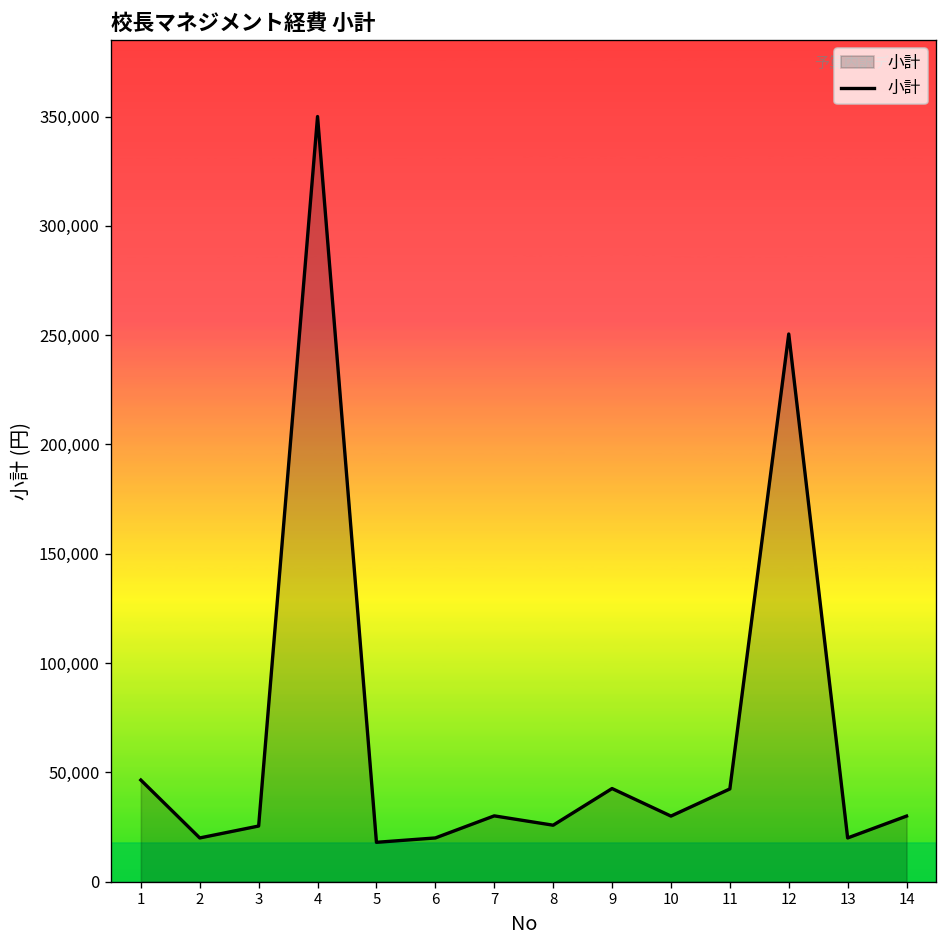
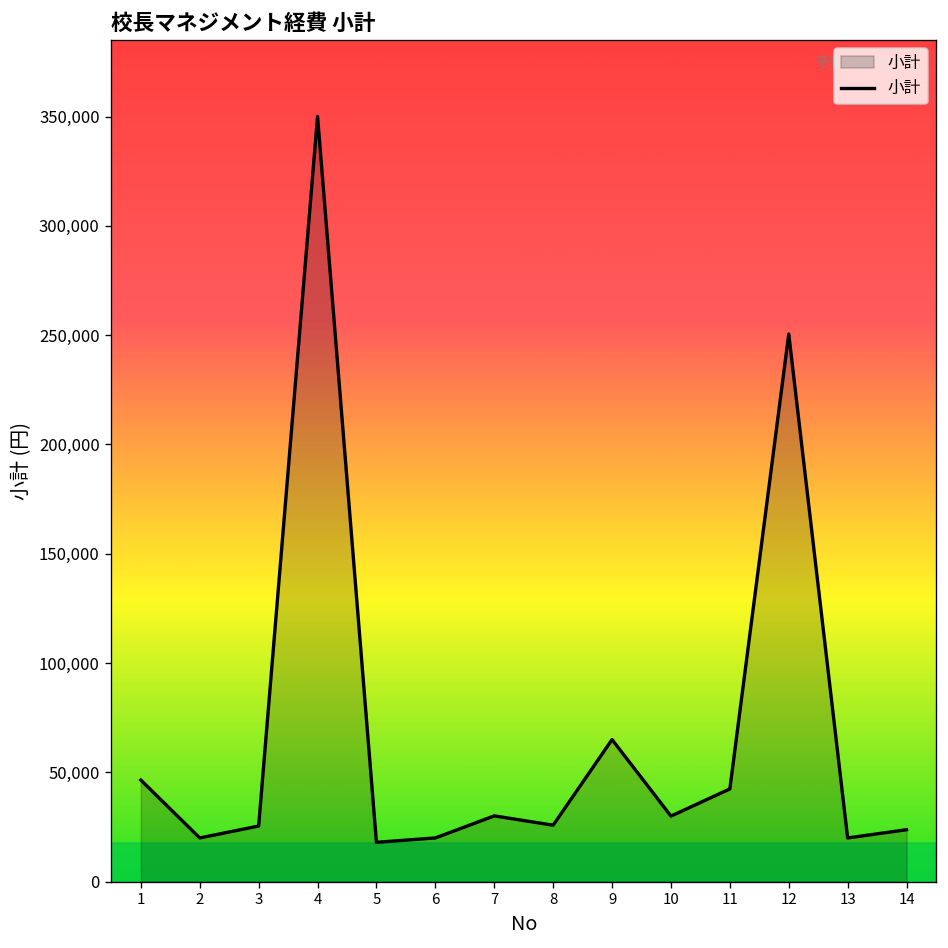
9: 43,000 -> 65,000
14: 30,000 -> 24,000
